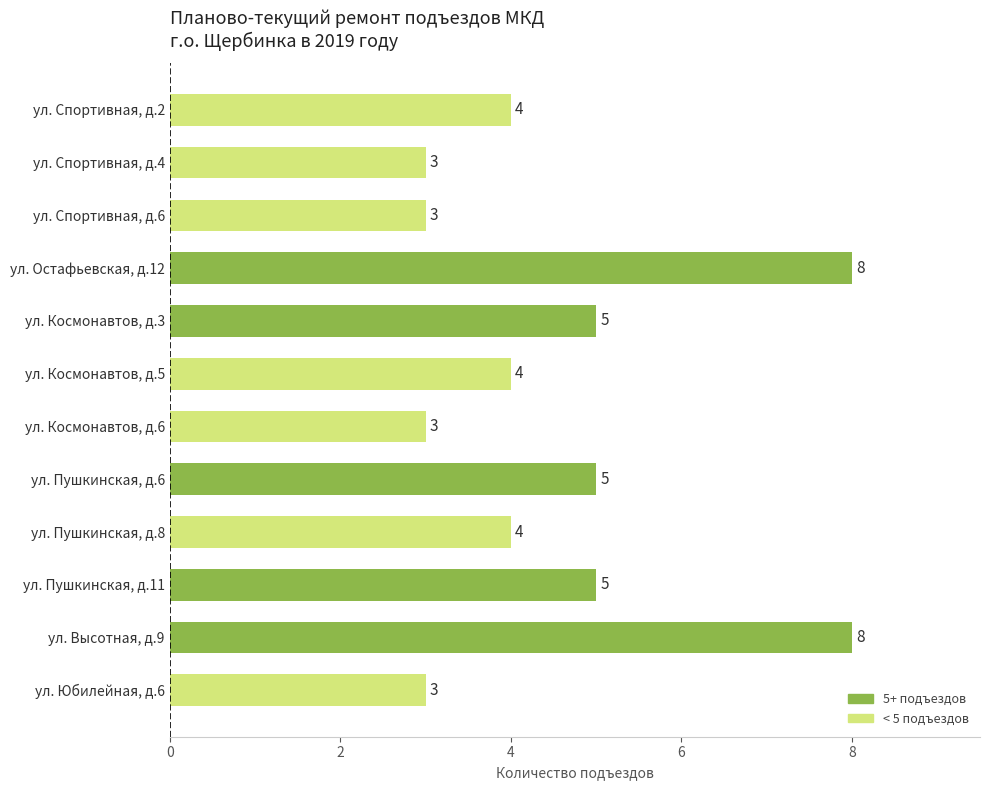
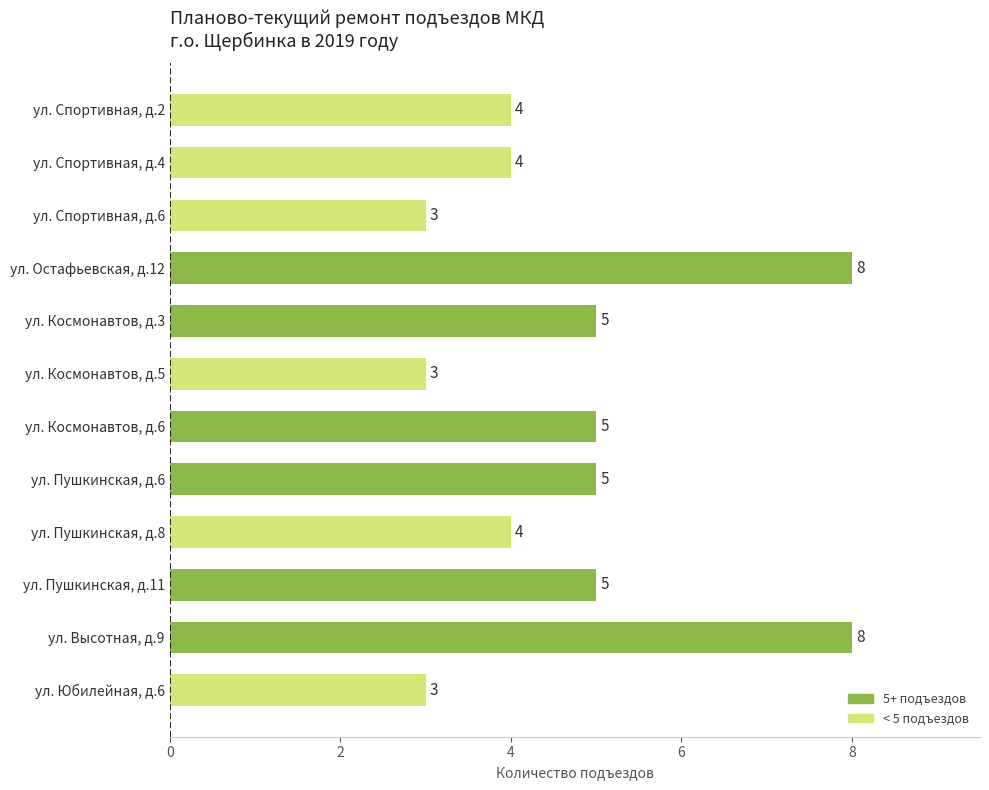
ул. Спортивная, д.4: 3 -> 4
ул. Космонавтов, д.5: 4 -> 3
ул. Космонавтов, д.6: 3 -> 5
